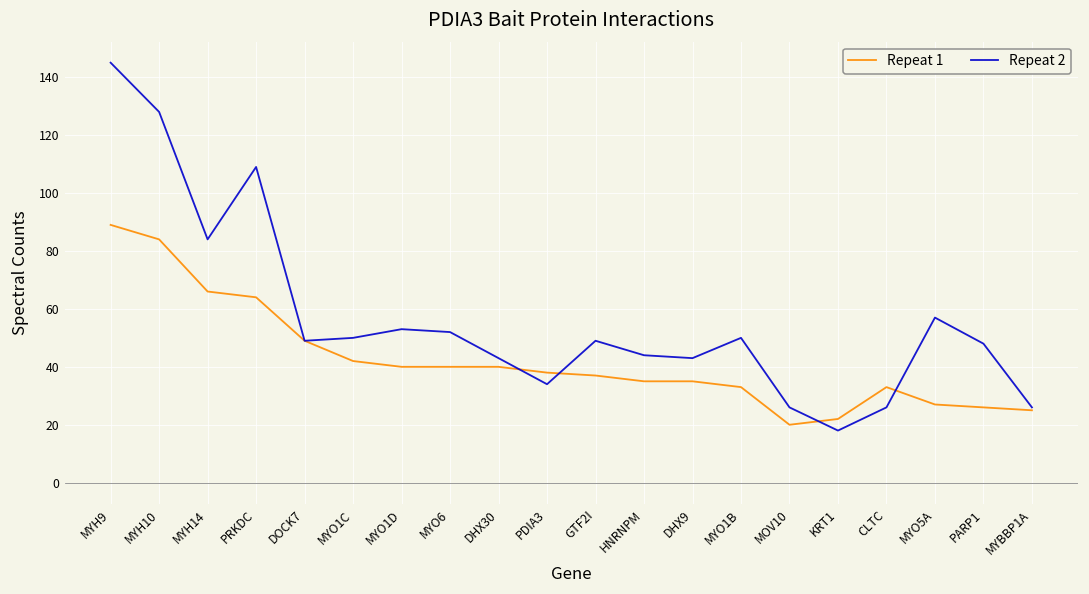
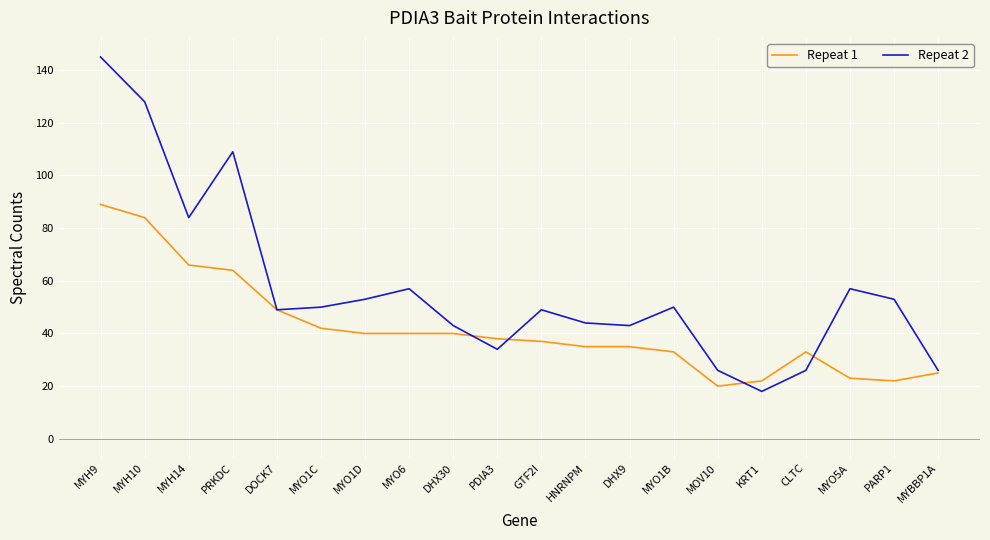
Repeat 2, MYO6: 52 -> 57
Repeat 1, MYO5A: 27 -> 23
Repeat 1, PARP1: 26 -> 22
Repeat 2, PARP1: 48 -> 53
